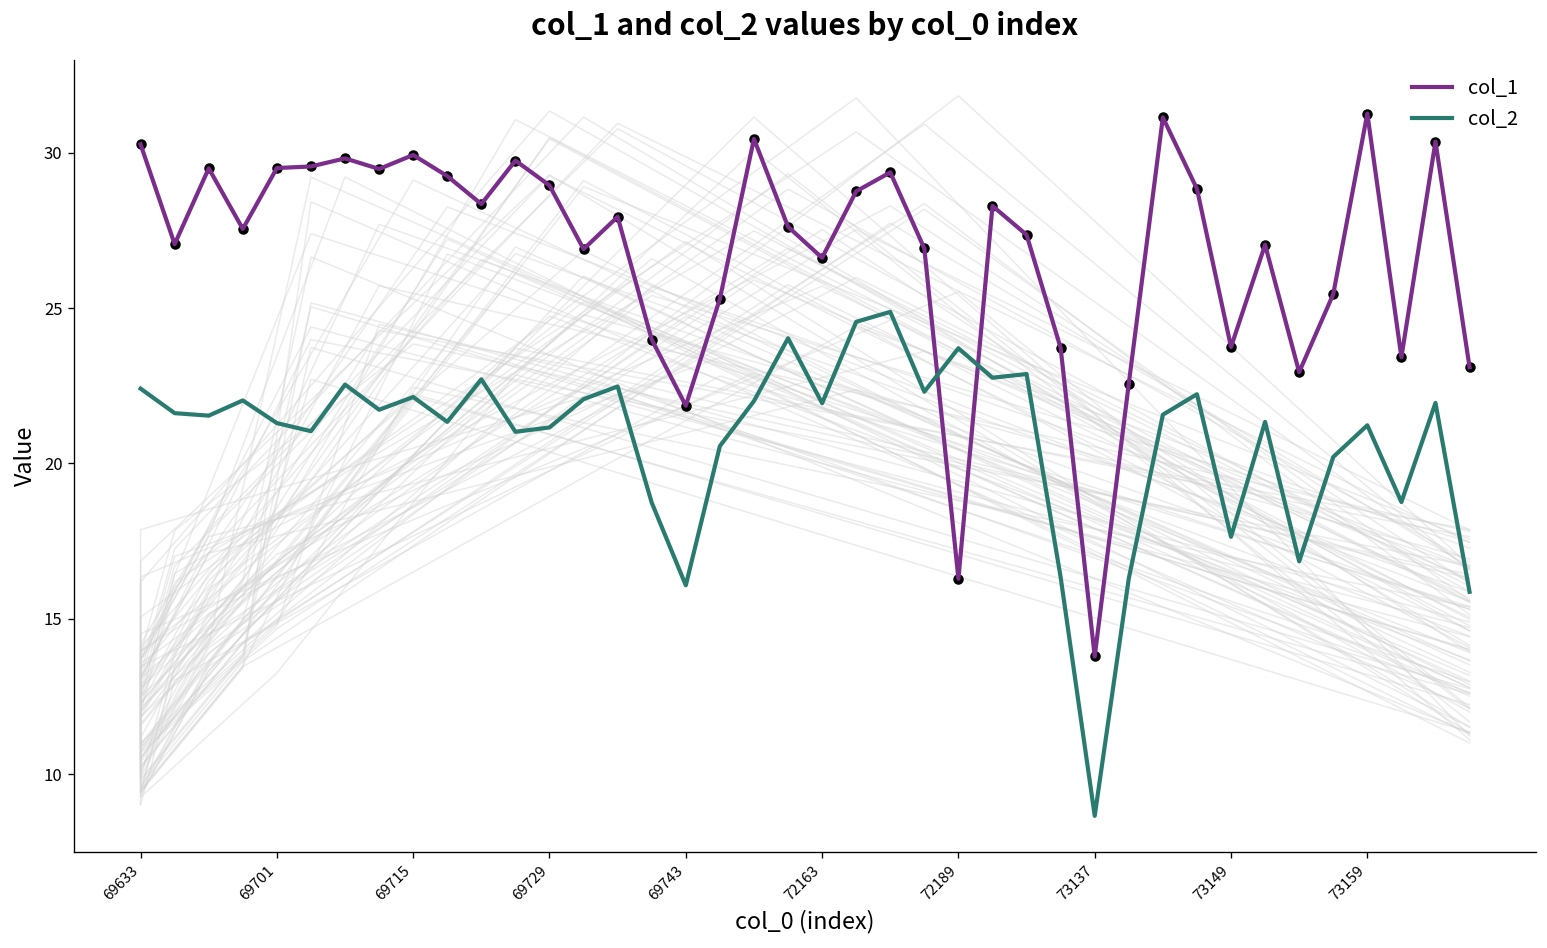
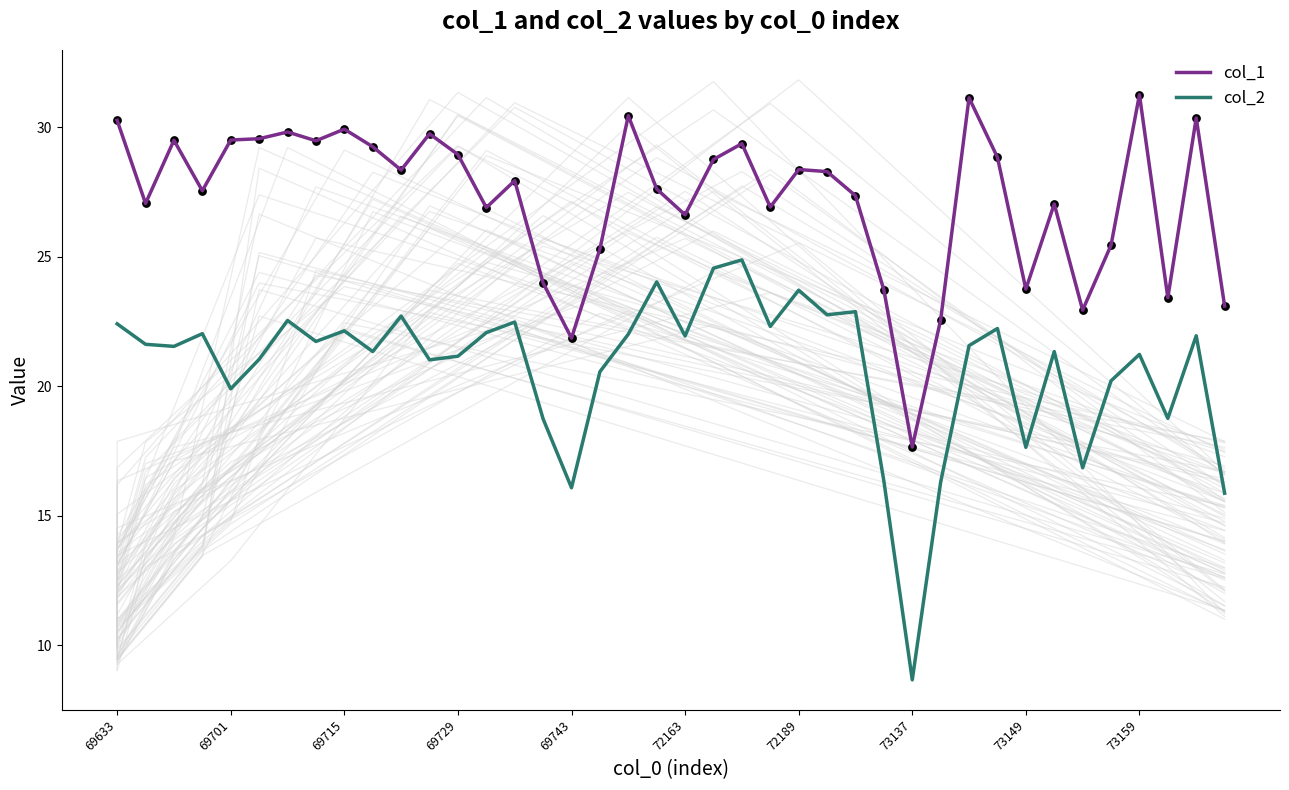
col_2, 69701: 21.3 -> 19.9
col_1, 72189: 16.3 -> 28.4
col_1, 73137: 13.8 -> 17.7
